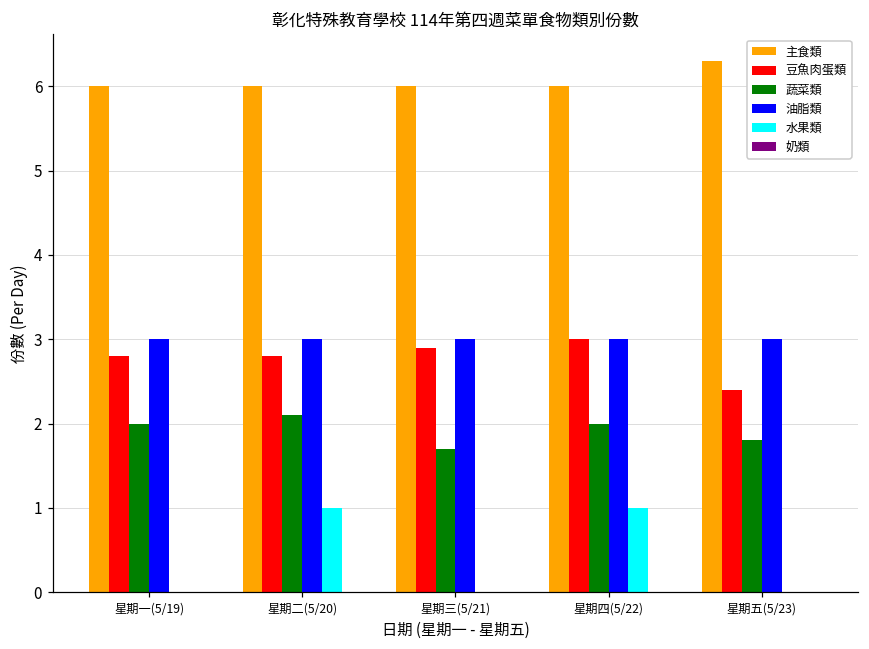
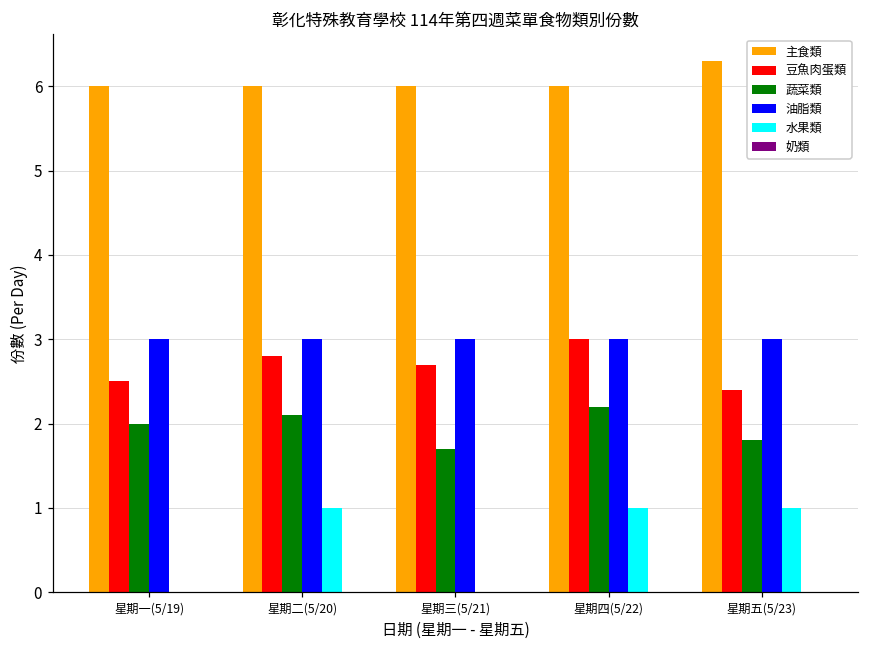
豆魚肉蛋類, 星期一(5/19): 2.8 -> 2.5
豆魚肉蛋類, 星期三(5/21): 2.9 -> 2.7
蔬菜類, 星期四(5/22): 2.0 -> 2.2
水果類, 星期五(5/23): 0 -> 1
